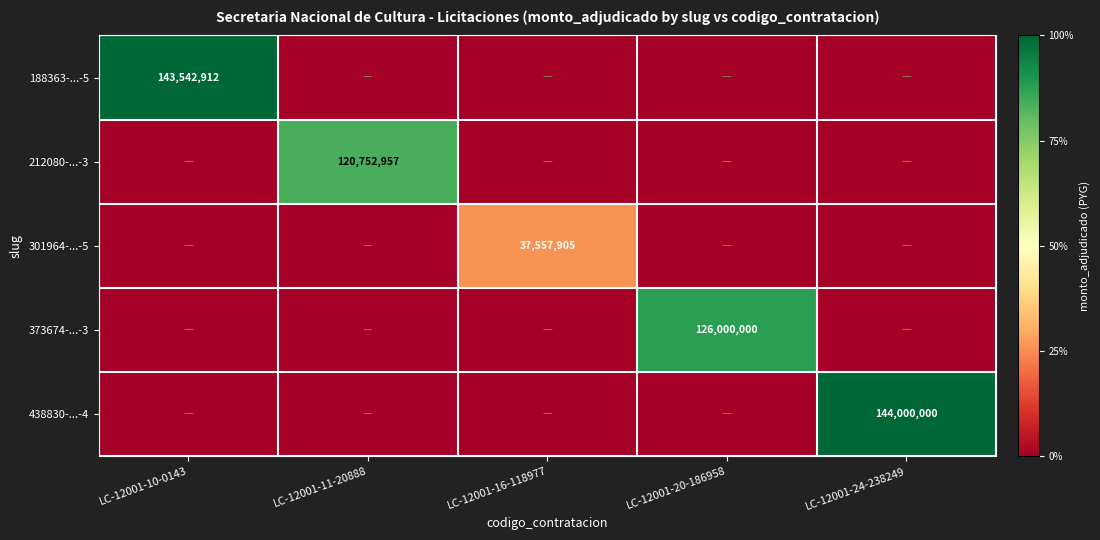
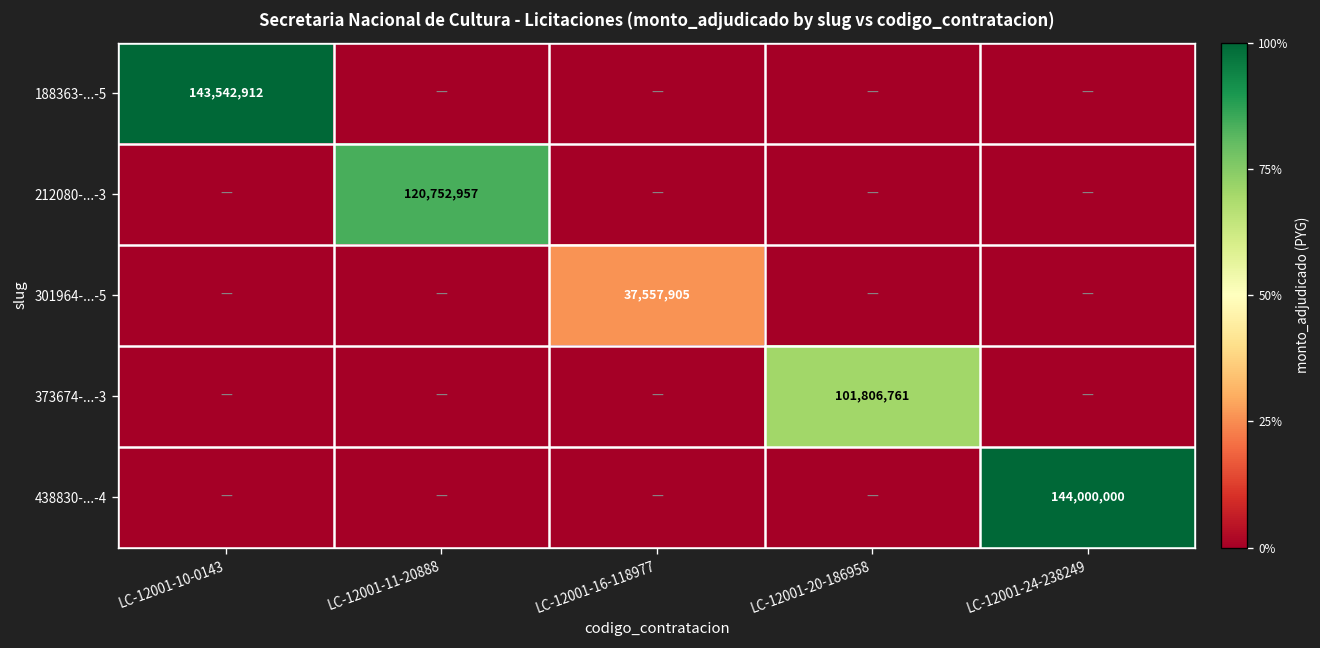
373674-...-3, LC-12001-20-186958: 126,000,000 -> 101,806,761
